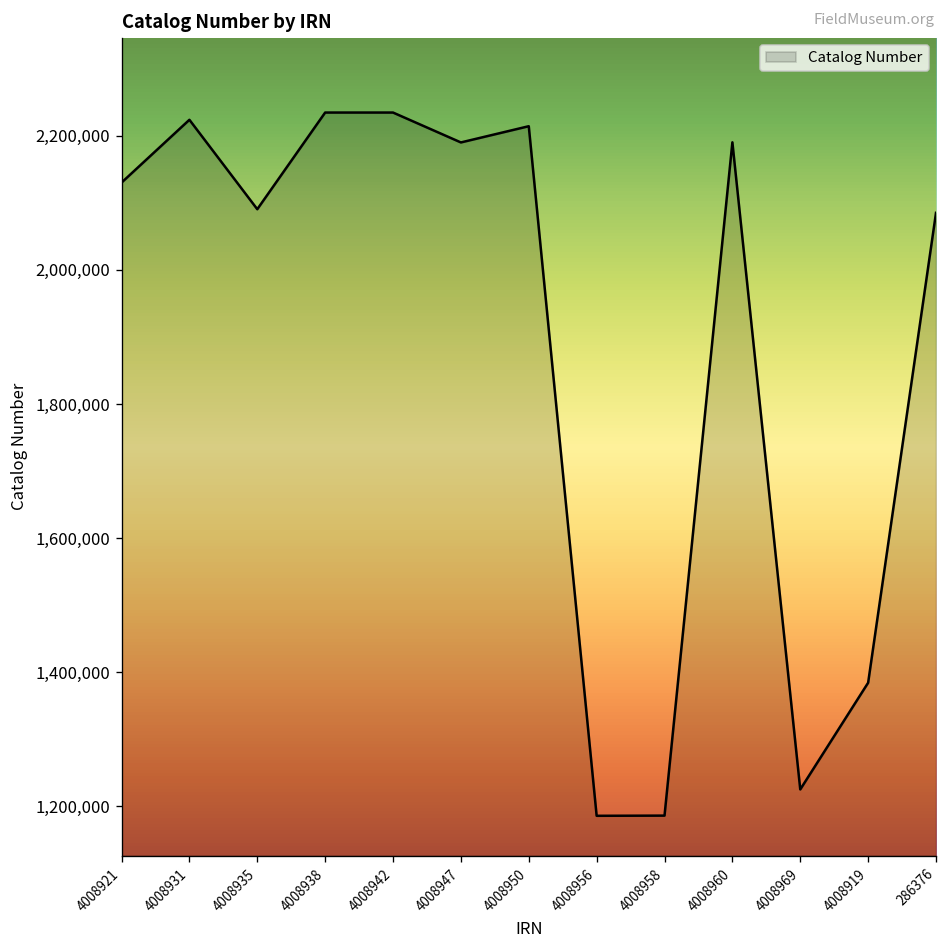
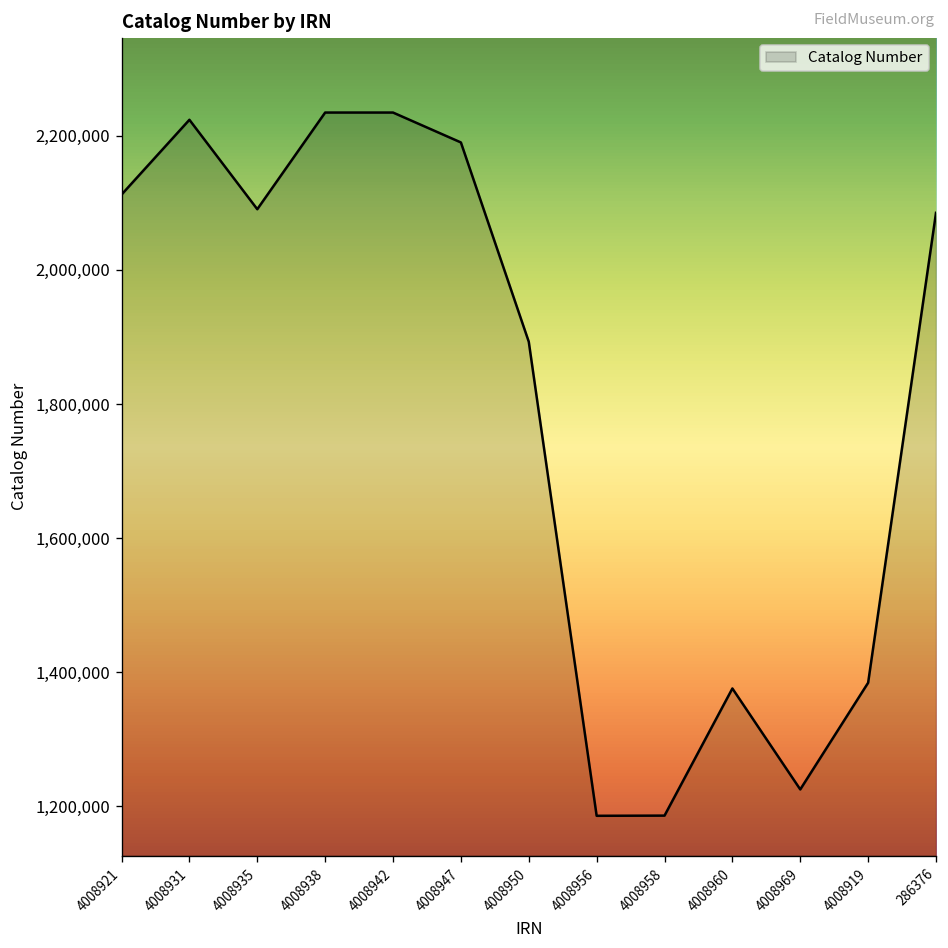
4008921: 2,130,000 -> 2,110,000
4008950: 2,210,000 -> 1,890,000
4008960: 2,190,000 -> 1,380,000
